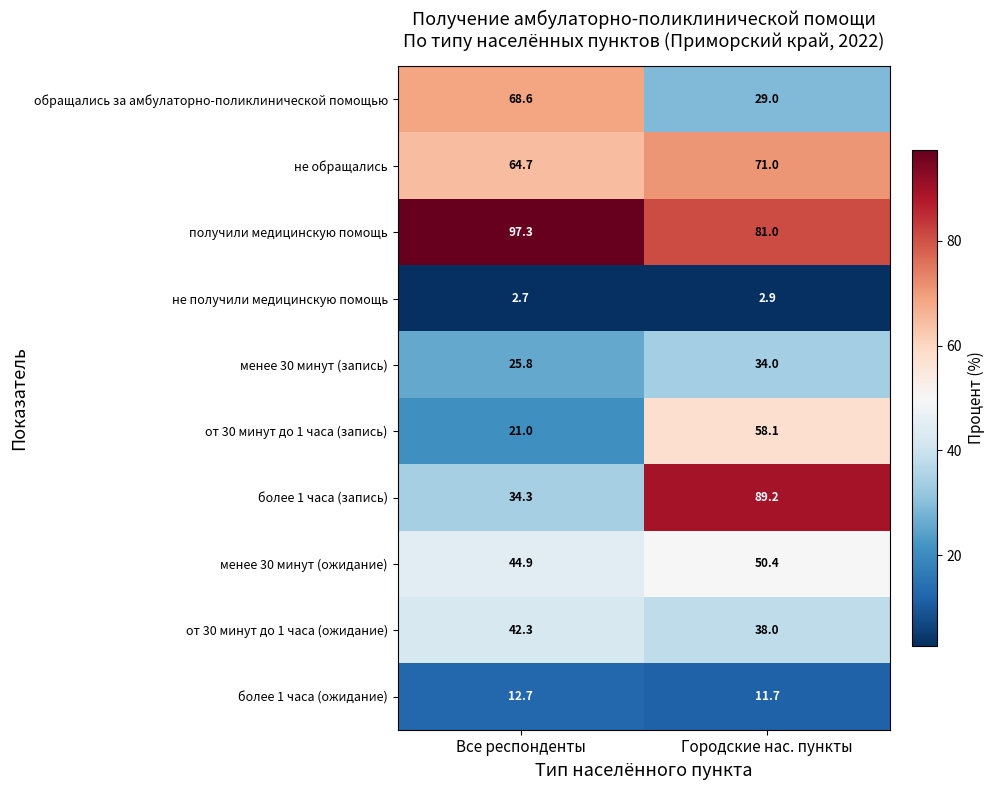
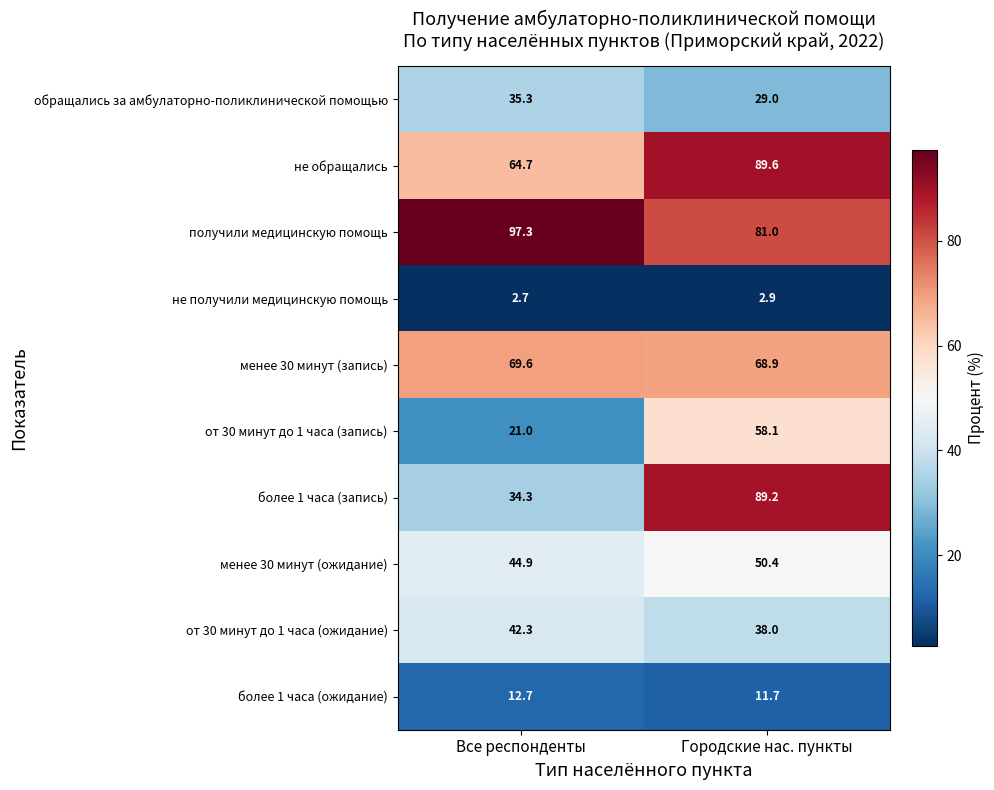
обращались за амбулаторно-поликлинической помощью, Все респонденты: 68.6 -> 35.3
не обращались, Городские нас. пункты: 71.0 -> 89.6
менее 30 минут (запись), Все респонденты: 25.8 -> 69.6
менее 30 минут (запись), Городские нас. пункты: 34.0 -> 68.9
